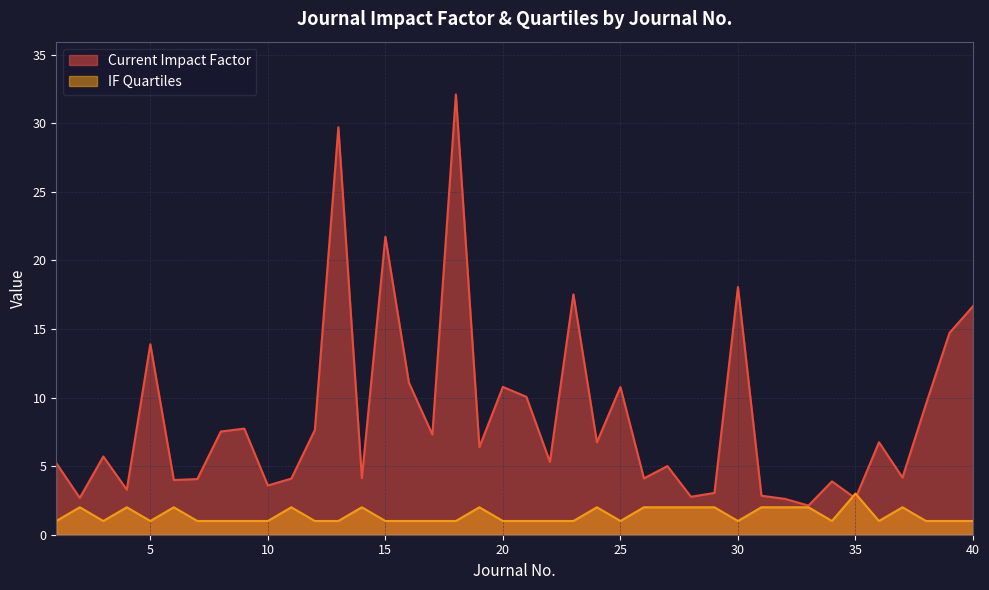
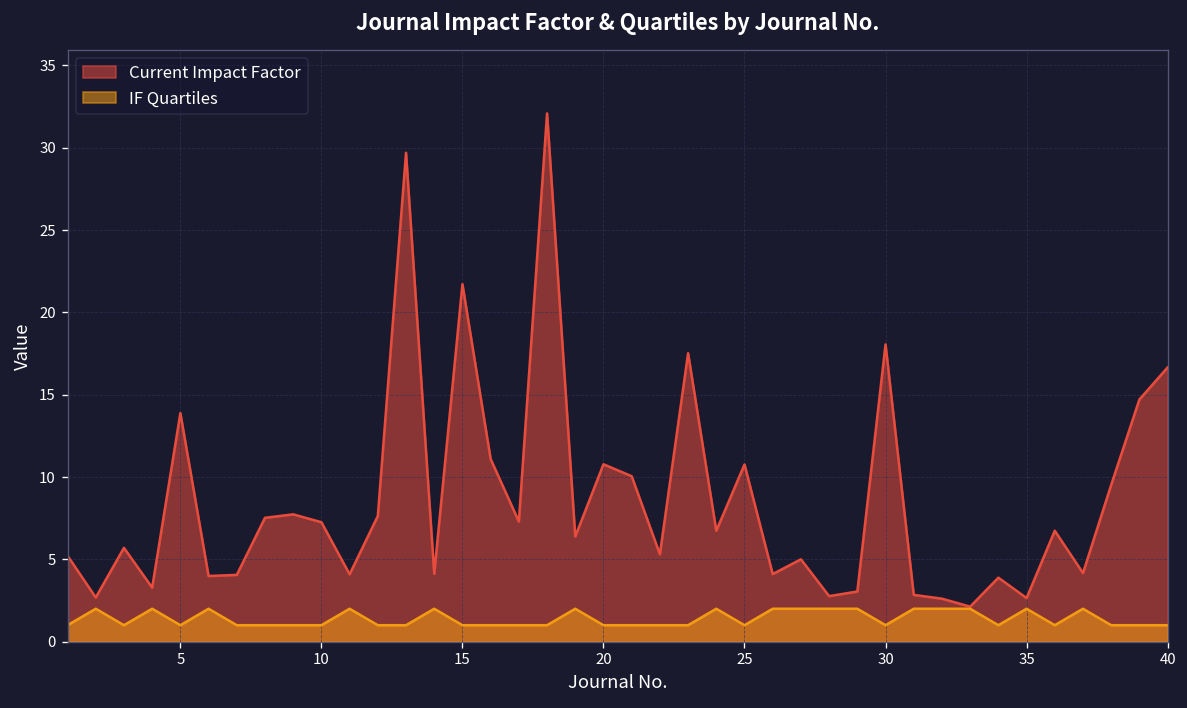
Current Impact Factor, 10: 3.6 -> 7.3
IF Quartiles, 35: 3 -> 2
